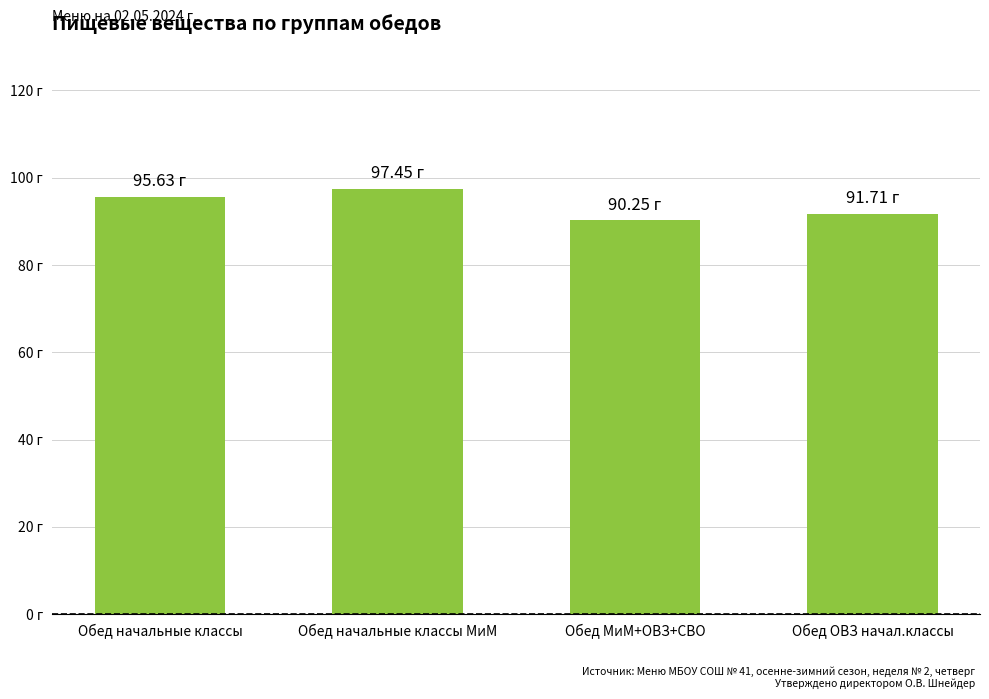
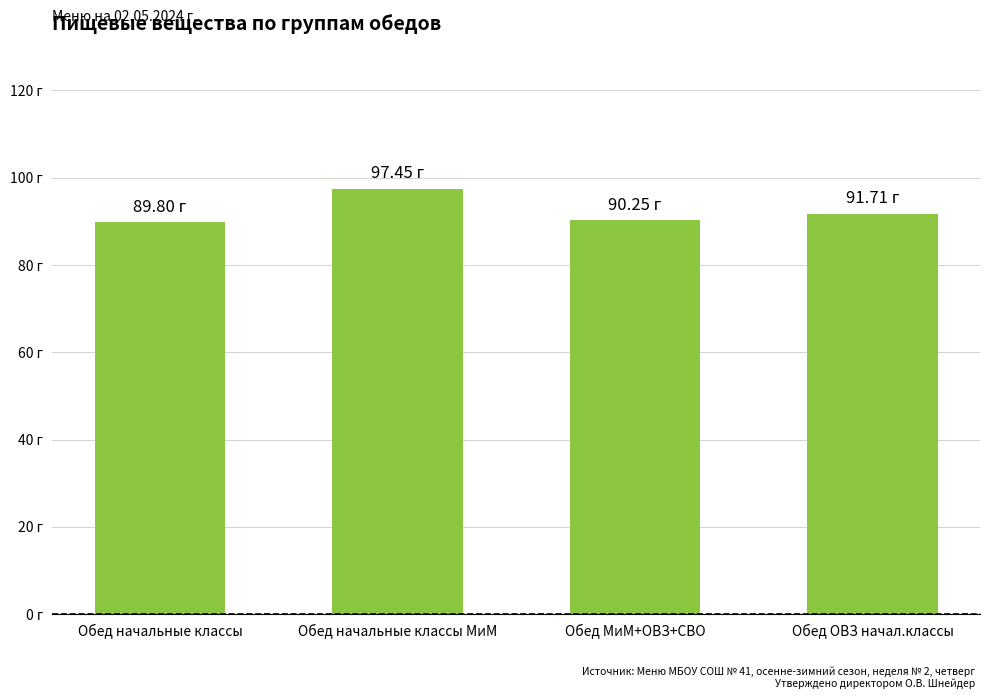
Обед начальные классы: 95.63 -> 89.80
